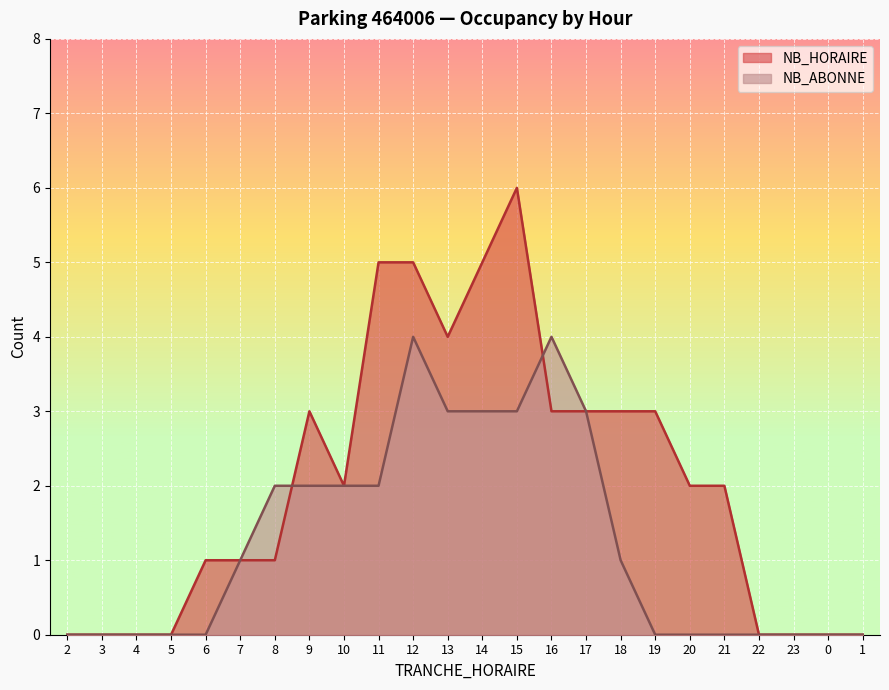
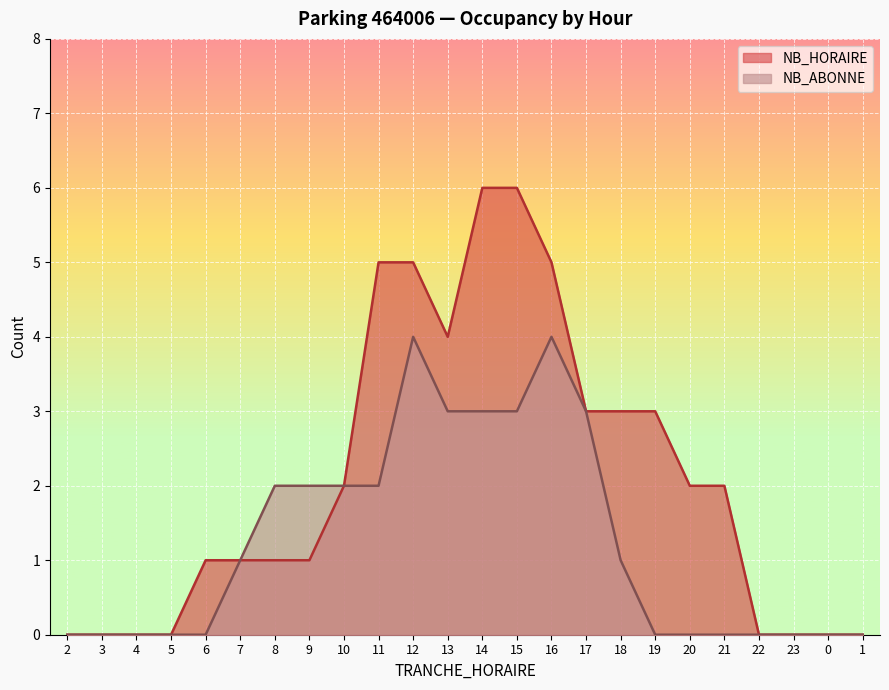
NB_HORAIRE, 9: 3 -> 1
NB_HORAIRE, 14: 5 -> 6
NB_HORAIRE, 16: 3 -> 5
